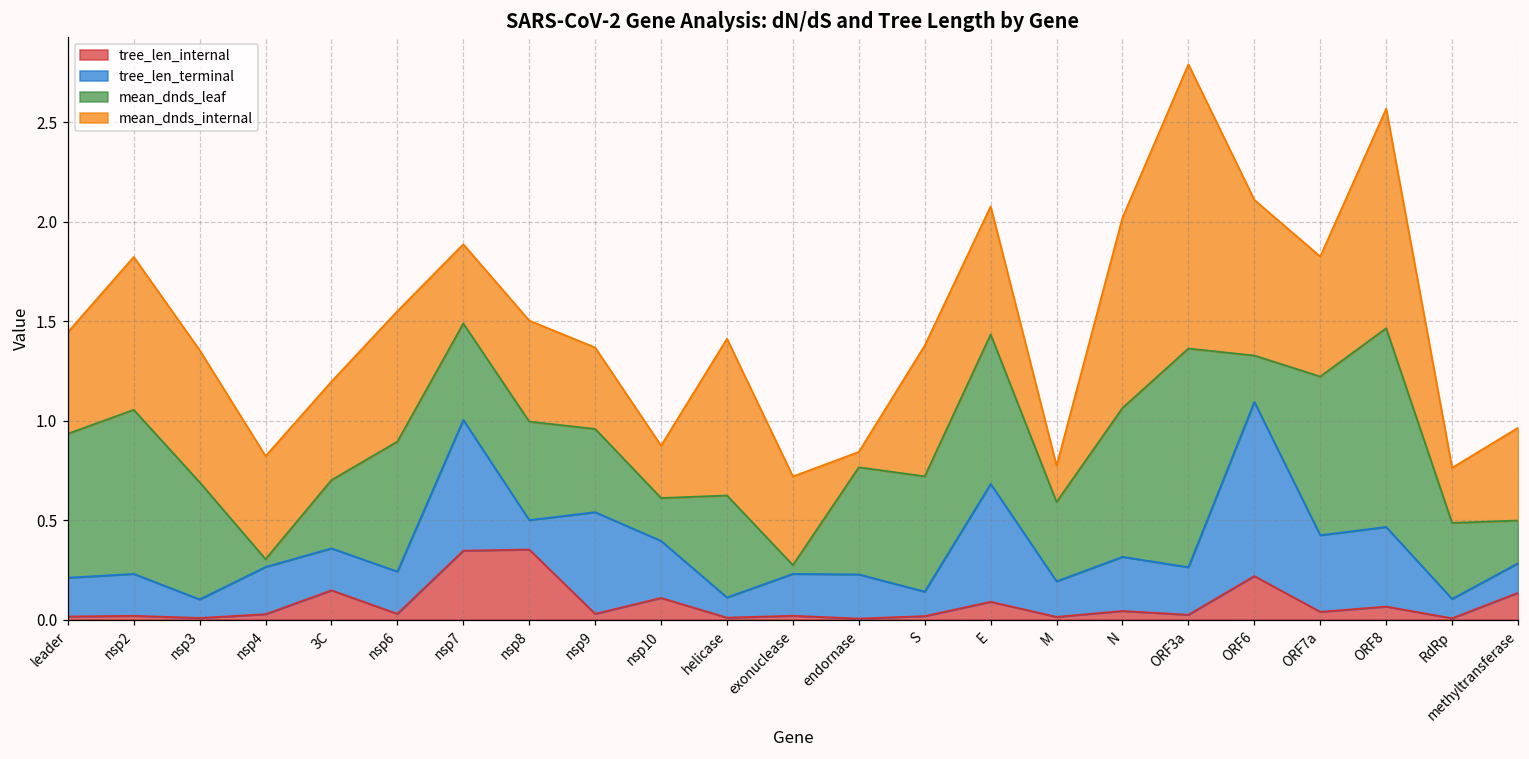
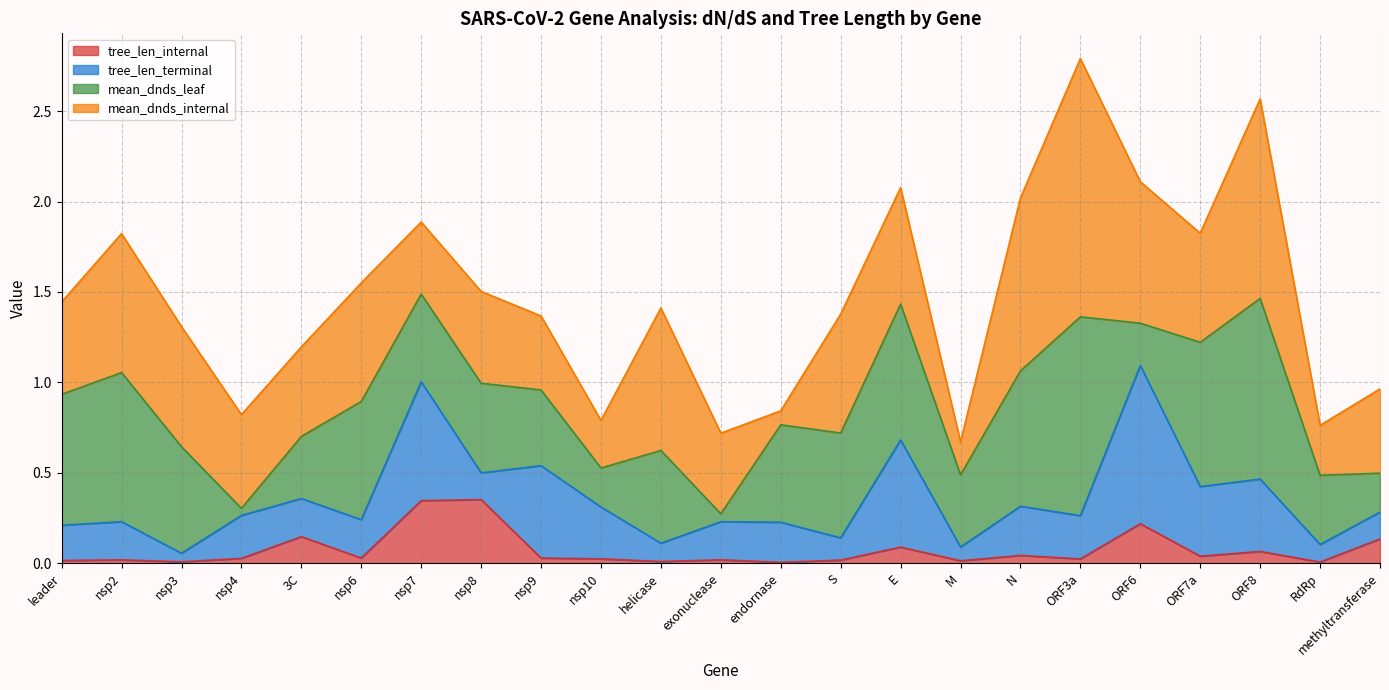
tree_len_terminal, nsp3: 0.09 -> 0.05
tree_len_internal, nsp10: 0.11 -> 0.02
tree_len_terminal, M: 0.18 -> 0.08
